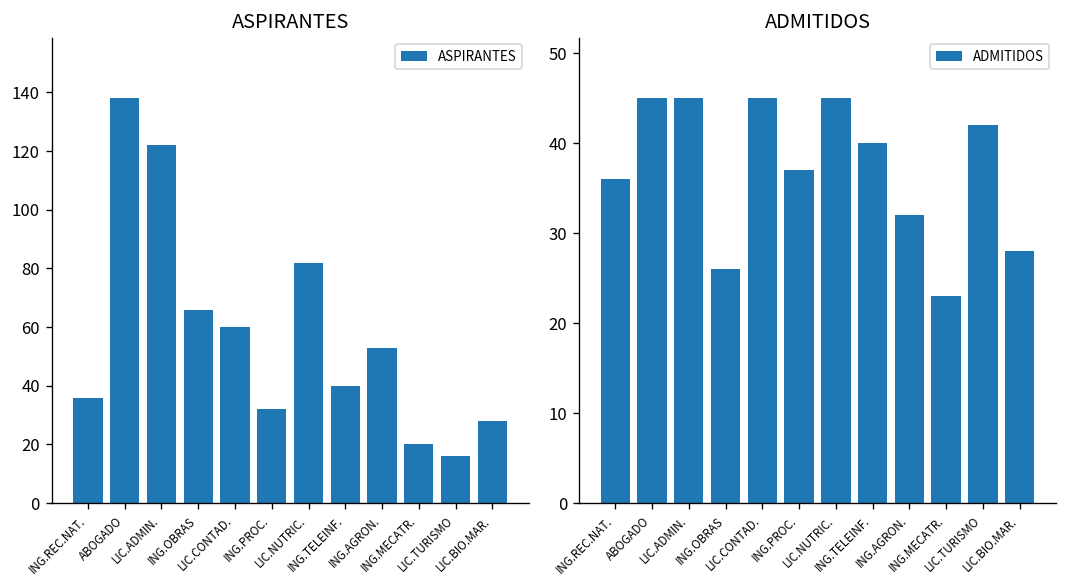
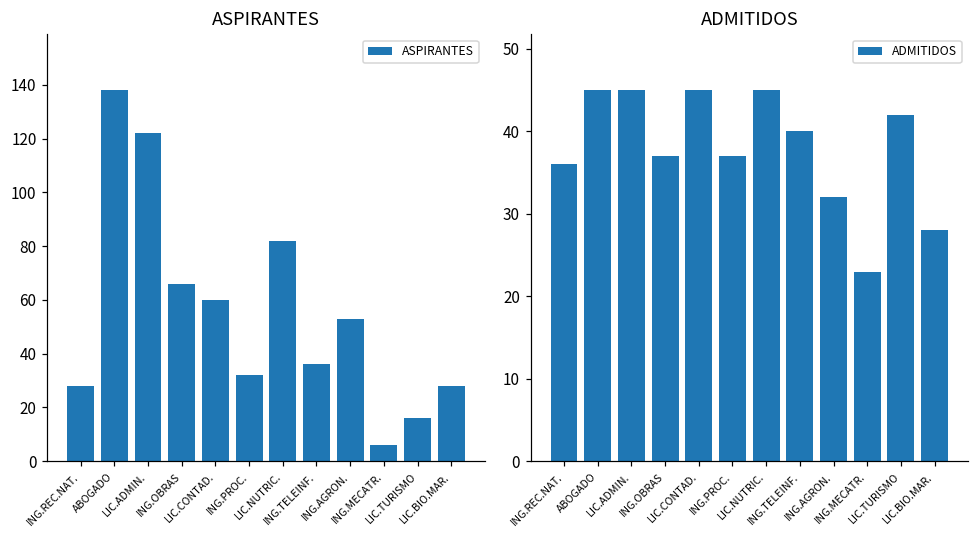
ASPIRANTES, ING.REC.NAT.: 36 -> 28
ASPIRANTES, ING.TELEINF.: 40 -> 36
ASPIRANTES, ING.MECATR.: 20 -> 6
ADMITIDOS, ING.OBRAS: 26 -> 37
